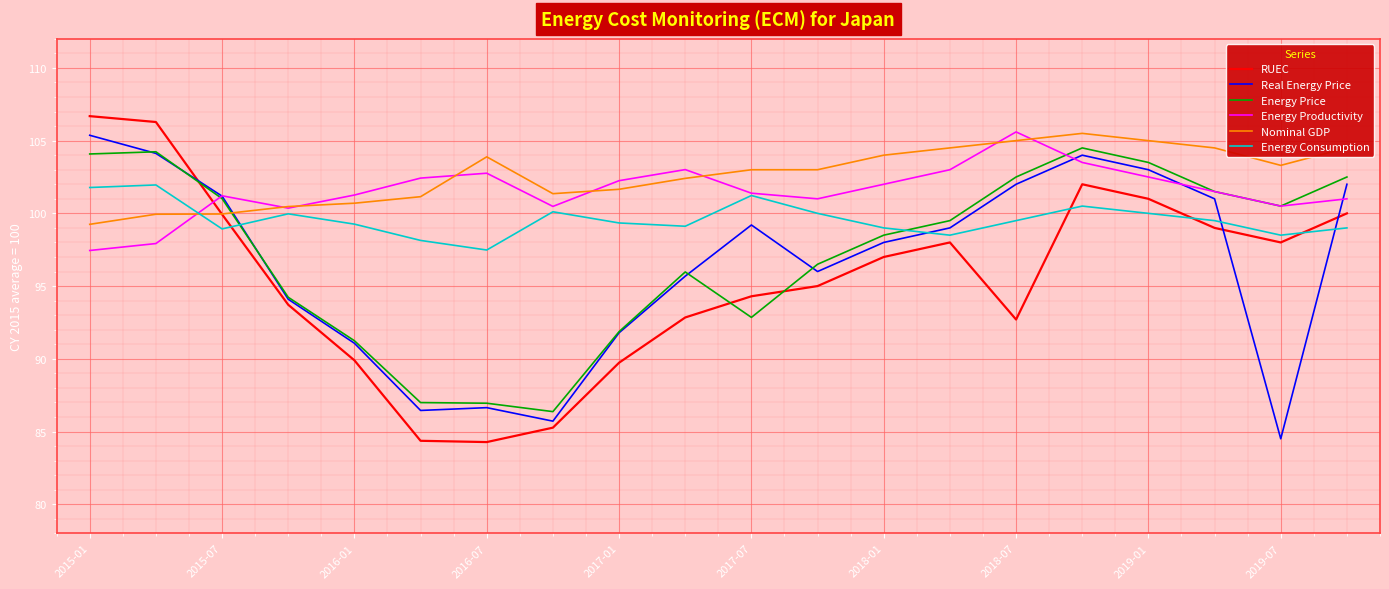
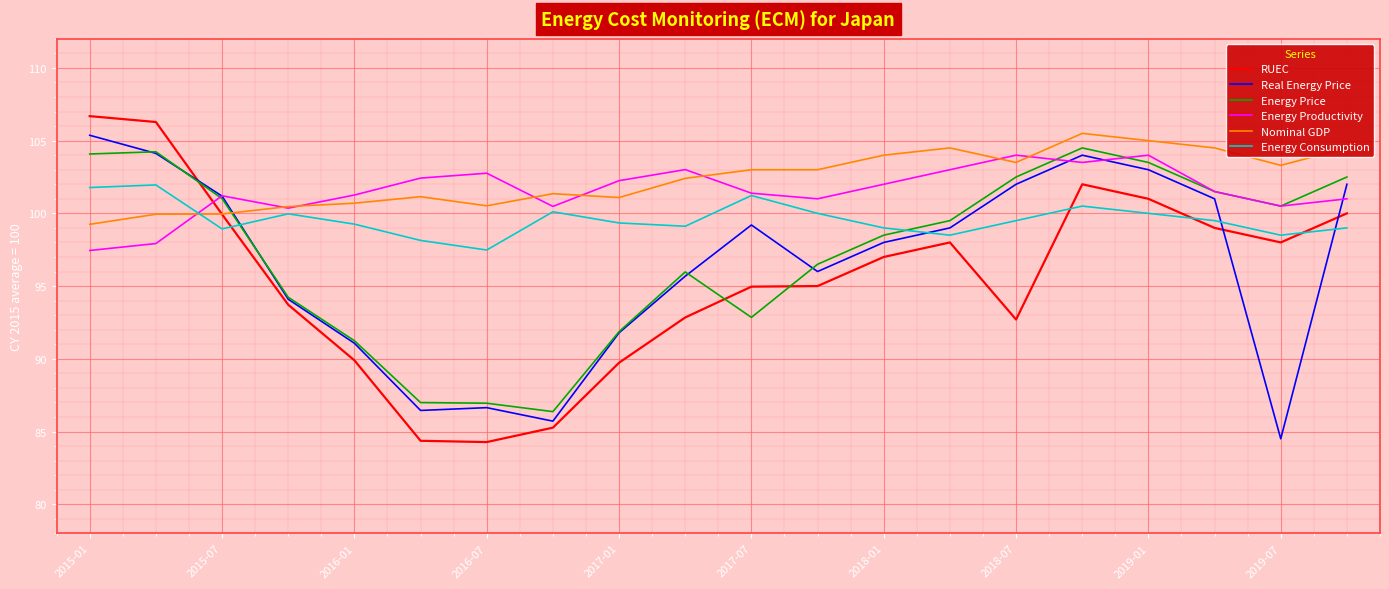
Nominal GDP, 2016-07: 103.9 -> 100.5
Nominal GDP, 2017-01: 101.7 -> 101.1
RUEC, 2017-07: 94.3 -> 95.0
Energy Productivity, 2018-07: 105.6 -> 104.0
Nominal GDP, 2018-07: 105.0 -> 103.5
Energy Productivity, 2019-01: 102.5 -> 104.0
